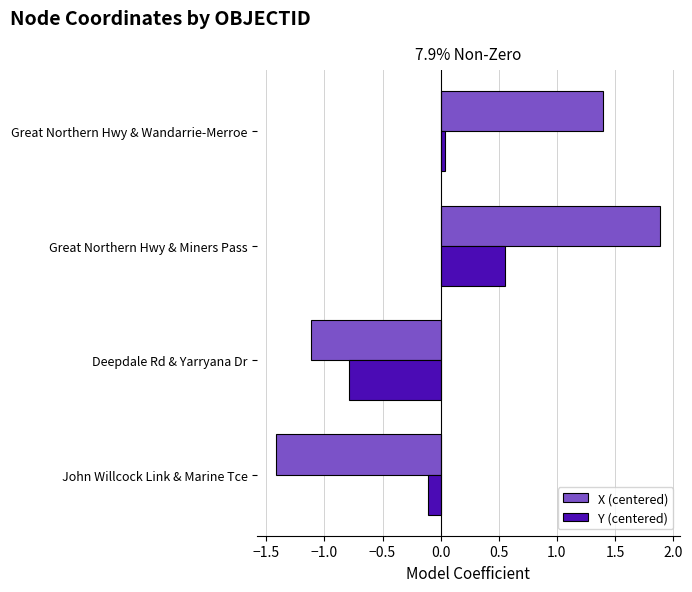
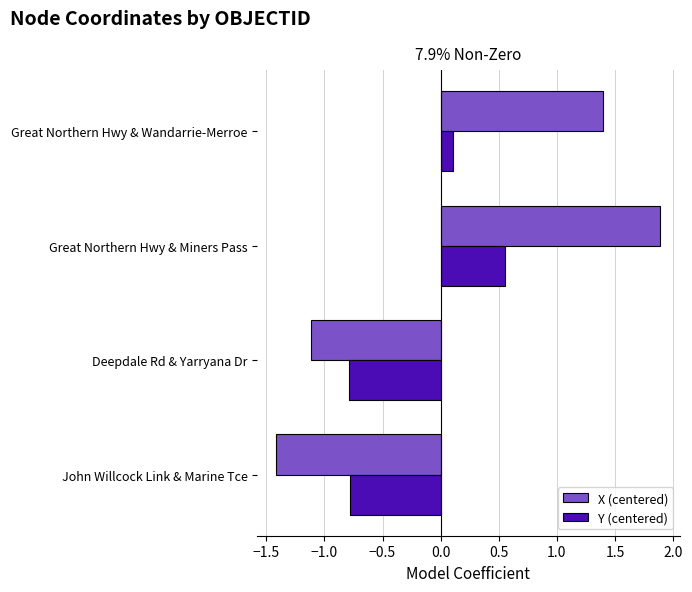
Y (centered), Great Northern Hwy & Wandarrie-Merroe: 0.04 -> 0.11
Y (centered), John Willcock Link & Marine Tce: -0.11 -> -0.78
